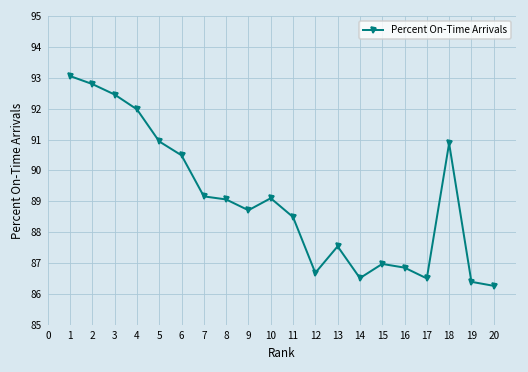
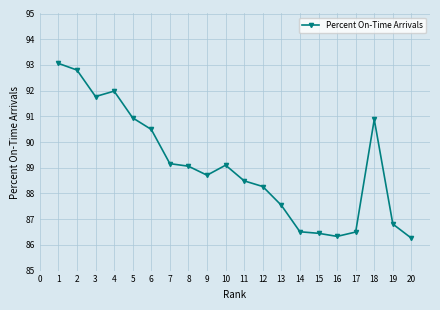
3: 92.5 -> 91.8
12: 86.7 -> 88.3
15: 87.0 -> 86.5
16: 86.9 -> 86.3
19: 86.4 -> 86.8
